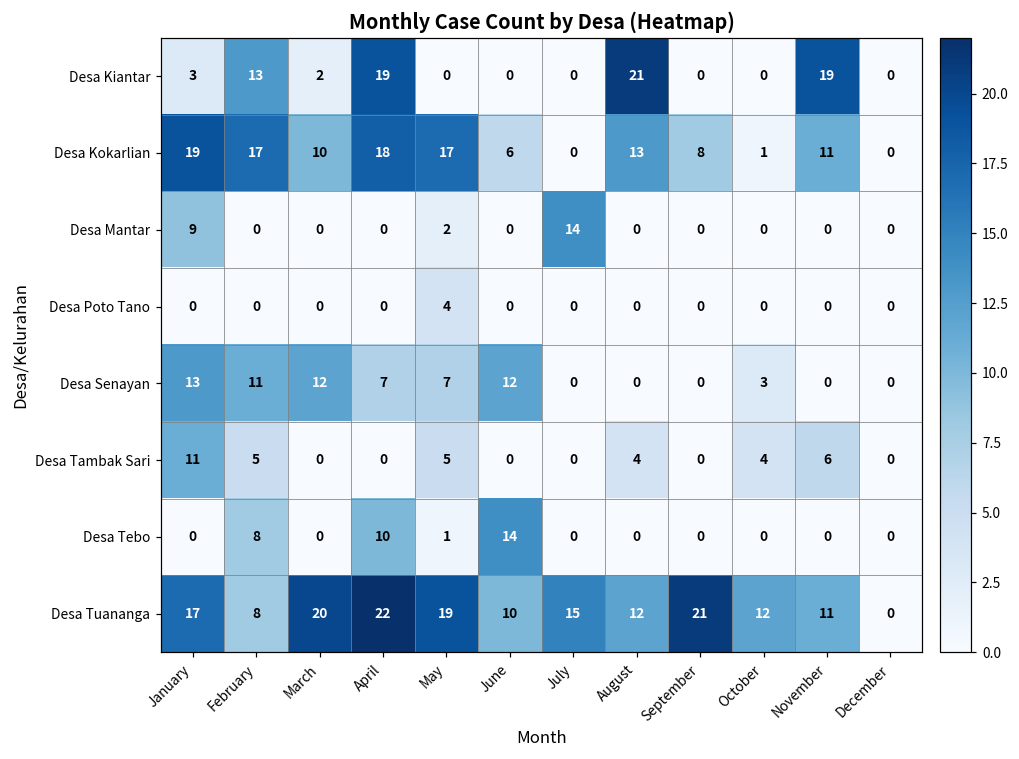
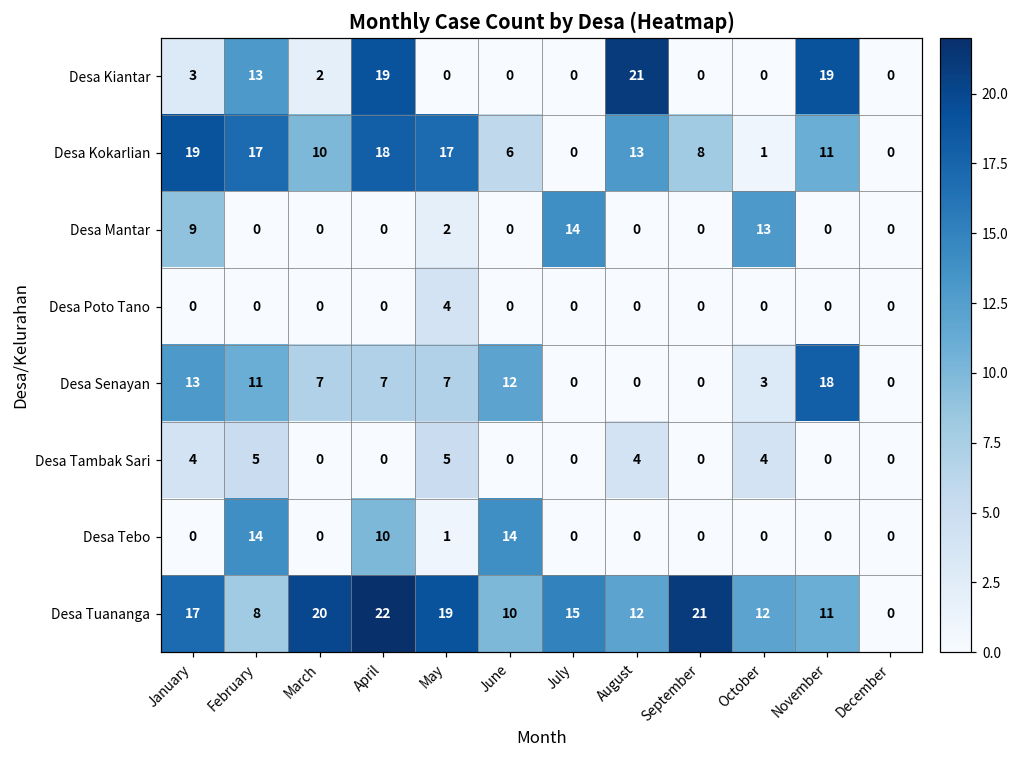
Desa Mantar, October: 0 -> 13
Desa Senayan, March: 12 -> 7
Desa Senayan, November: 0 -> 18
Desa Tambak Sari, January: 11 -> 4
Desa Tambak Sari, November: 6 -> 0
Desa Tebo, February: 8 -> 14
